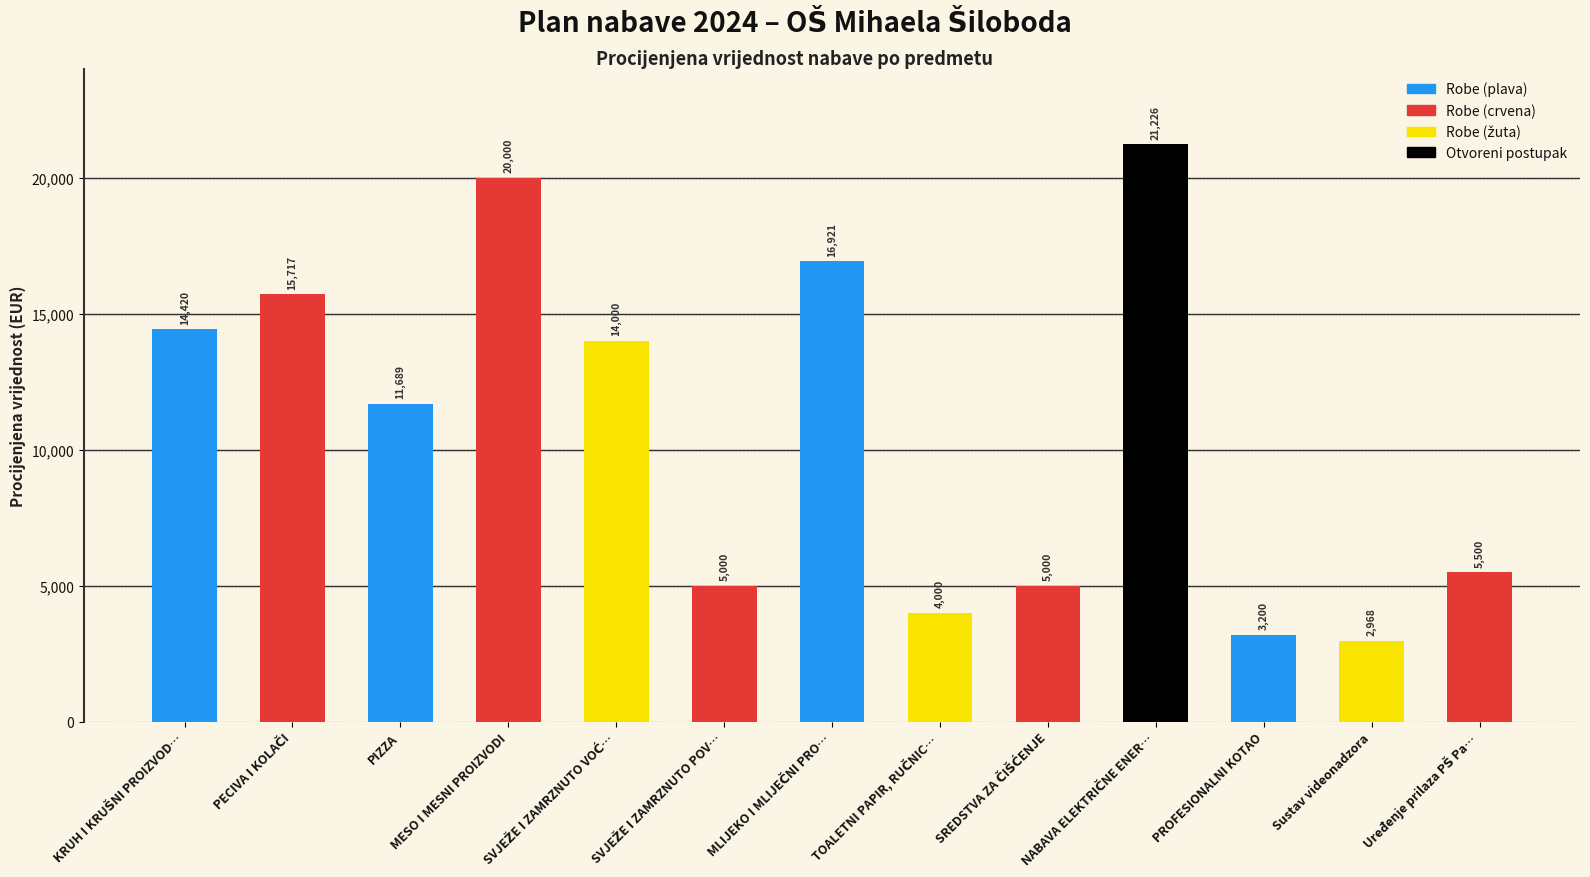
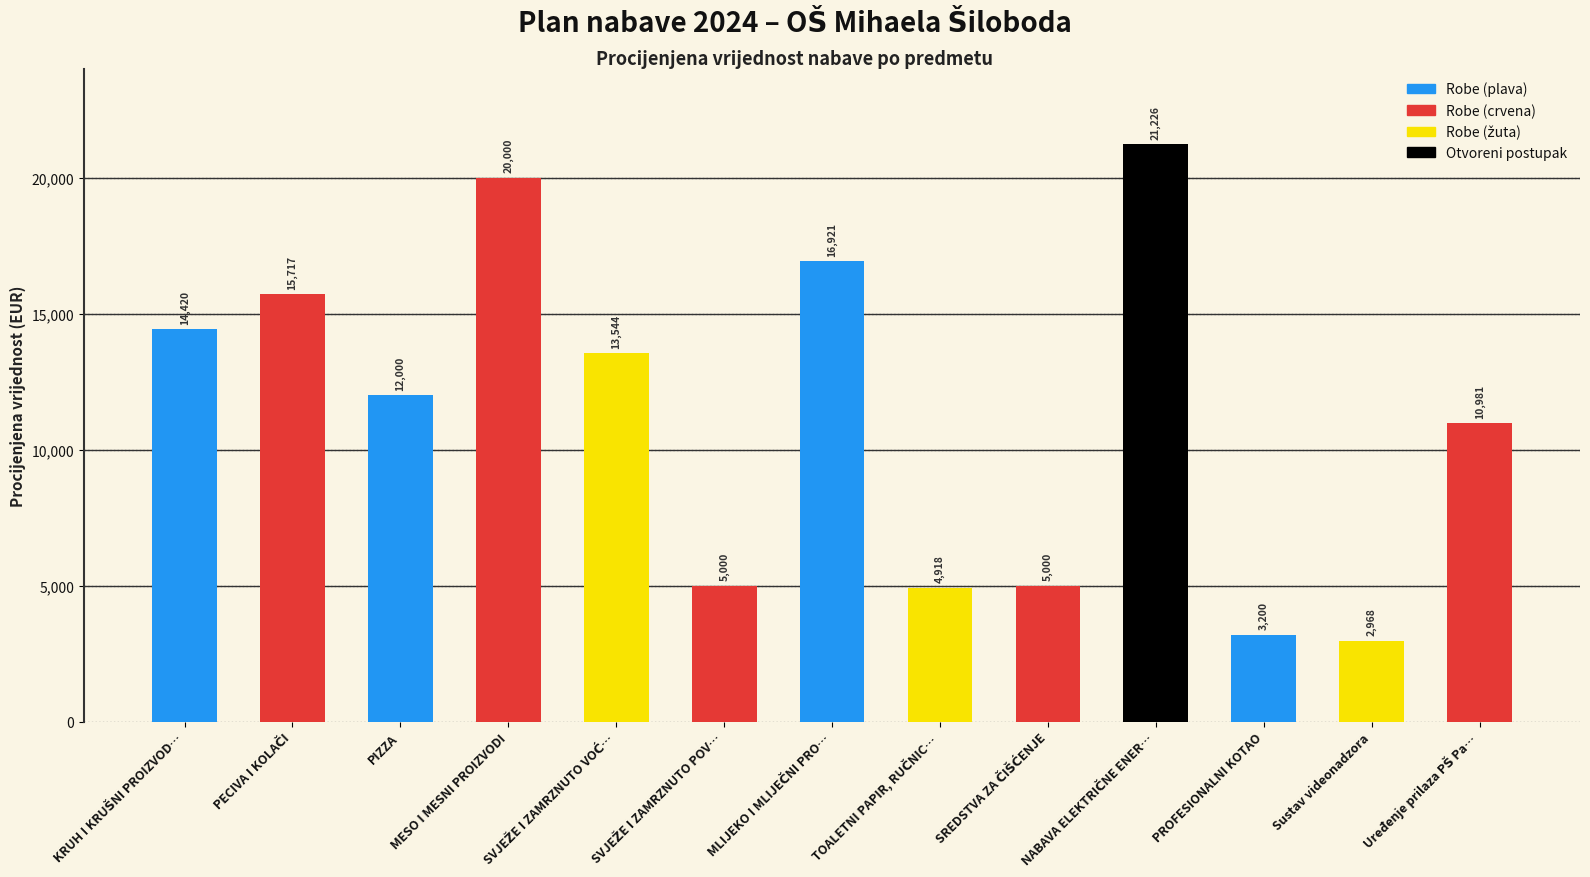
PIZZA: 11,689 -> 12,000
SVJEŽE I ZAMRZNUTO VOĆ…: 14,000 -> 13,544
TOALETNI PAPIR, RUČNIC…: 4,000 -> 4,918
Uređenje prilaza PŠ Pa…: 5,500 -> 10,981
